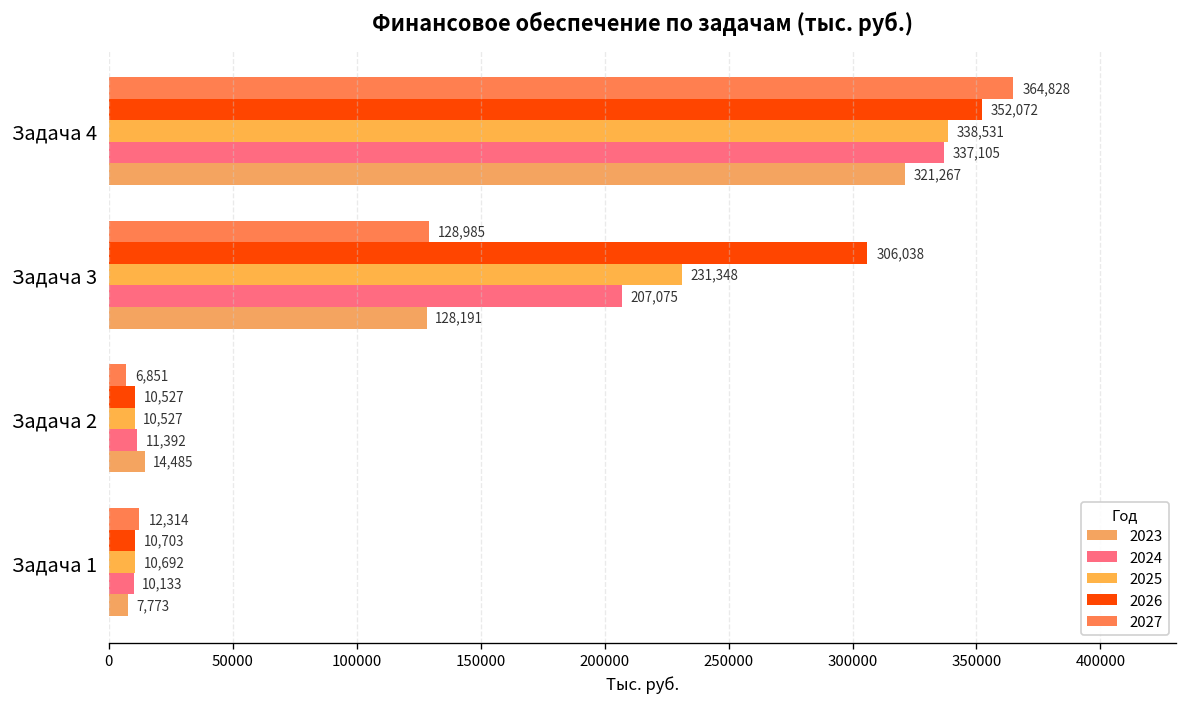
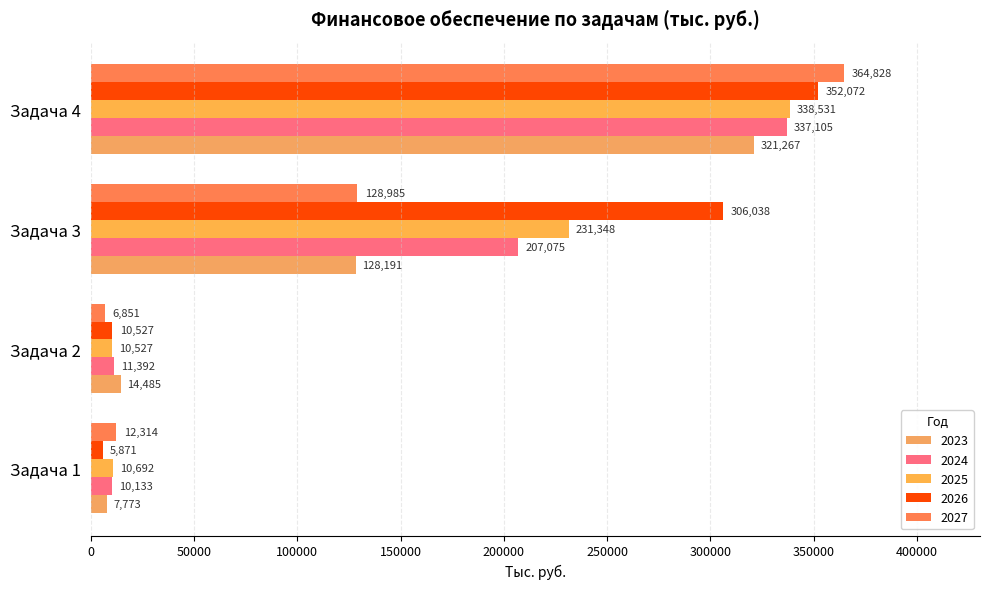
2026, Задача 1: 10,703 -> 5,871
